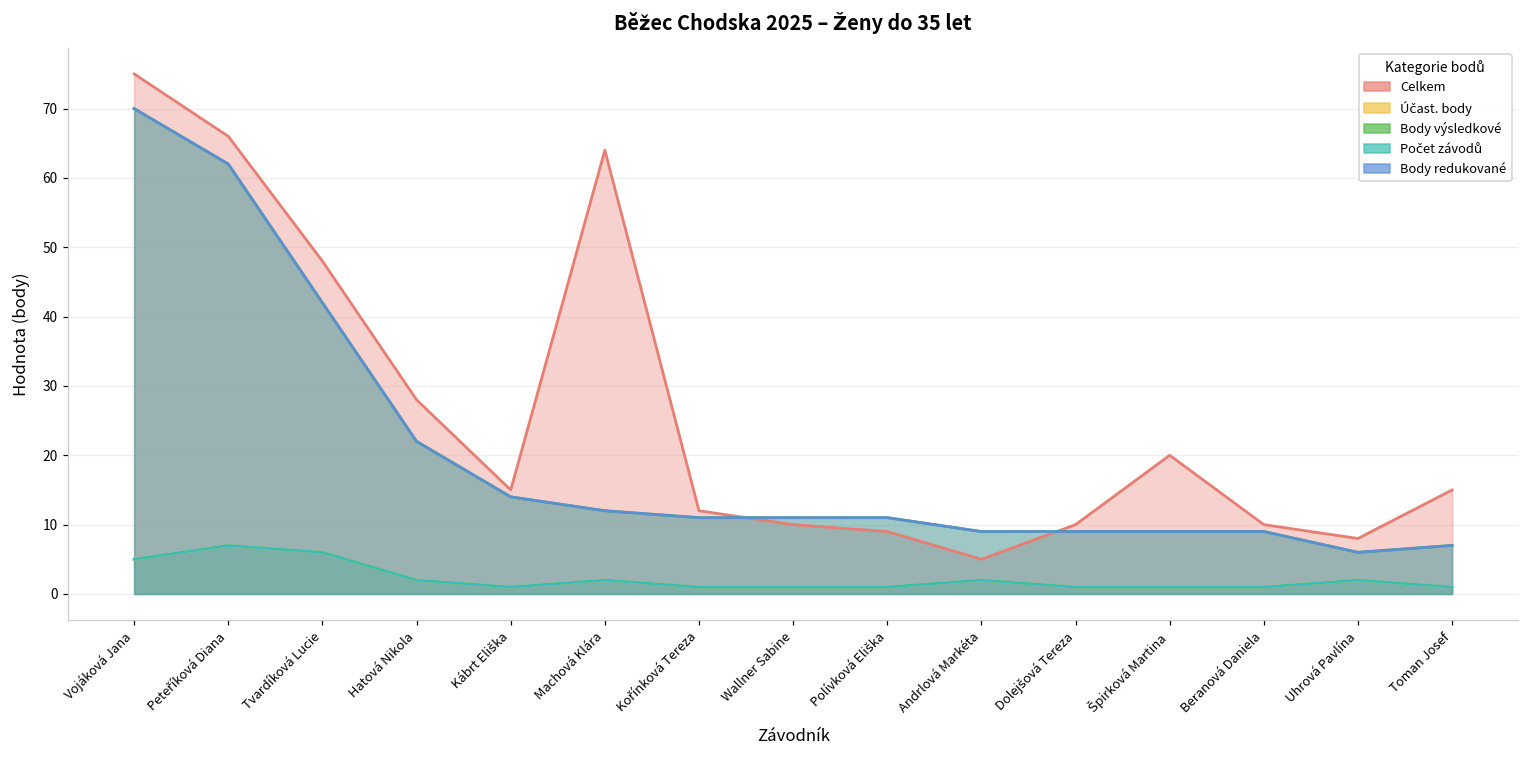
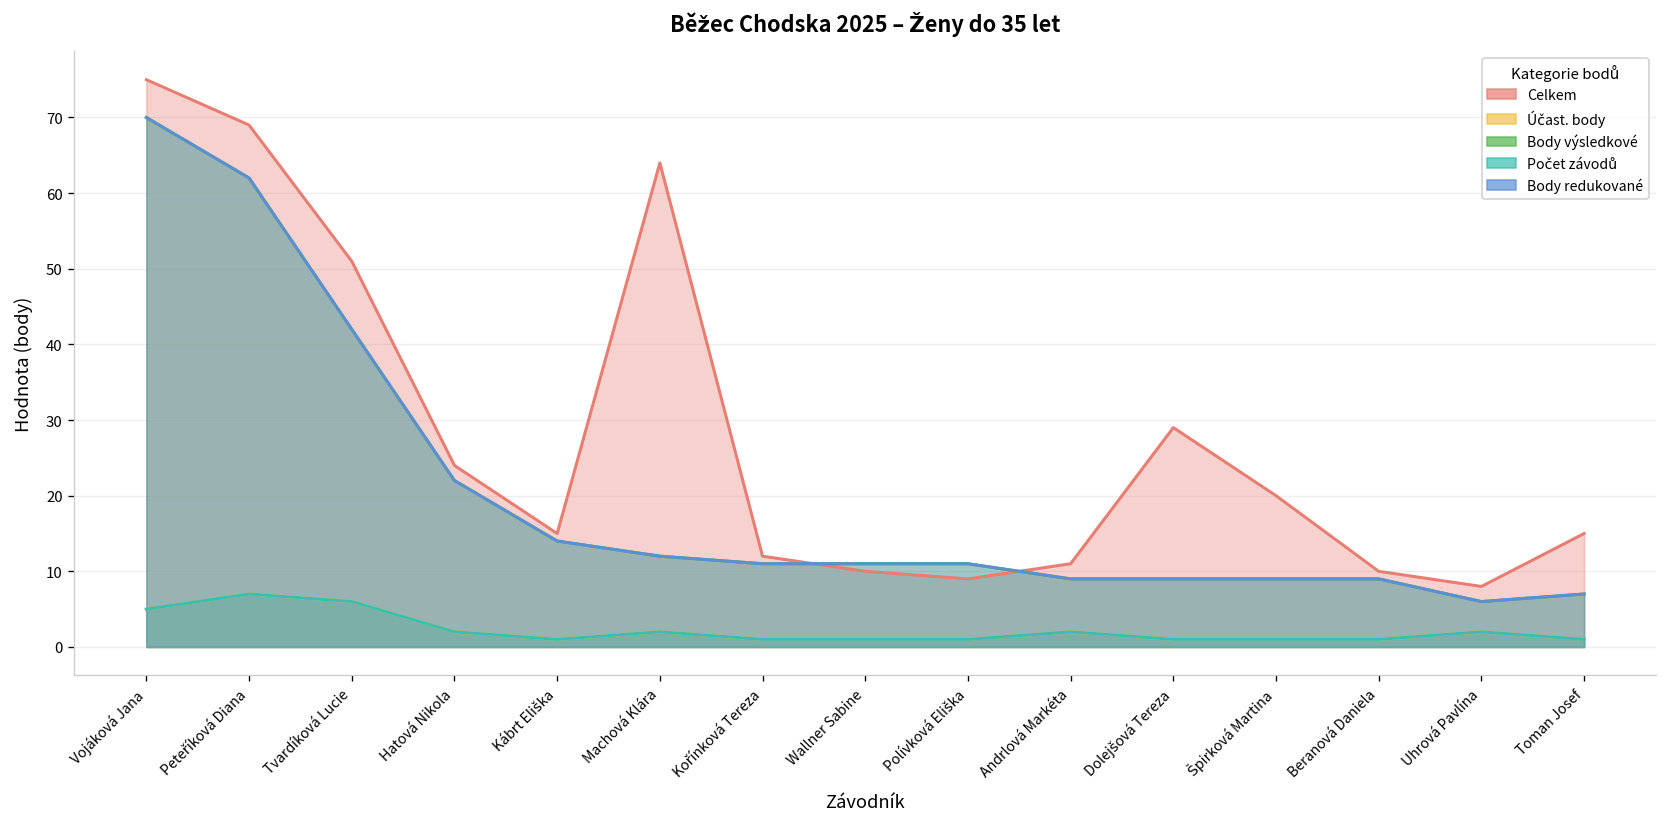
Celkem, Peteříková Diana: 66 -> 69
Celkem, Tvardíková Lucie: 48 -> 51
Celkem, Hatová Nikola: 28 -> 24
Celkem, Andrlová Markéta: 5 -> 11
Celkem, Dolejšová Tereza: 10 -> 29
